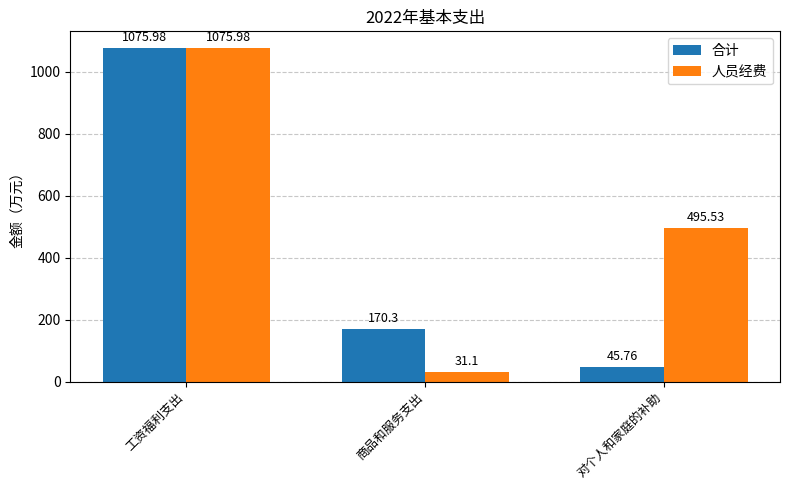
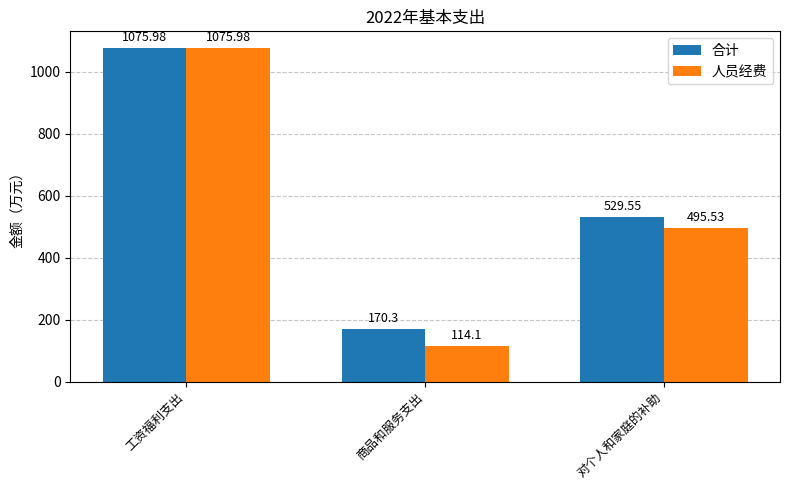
人员经费, 商品和服务支出: 31.1 -> 114.1
合计, 对个人和家庭的补助: 45.76 -> 529.55
